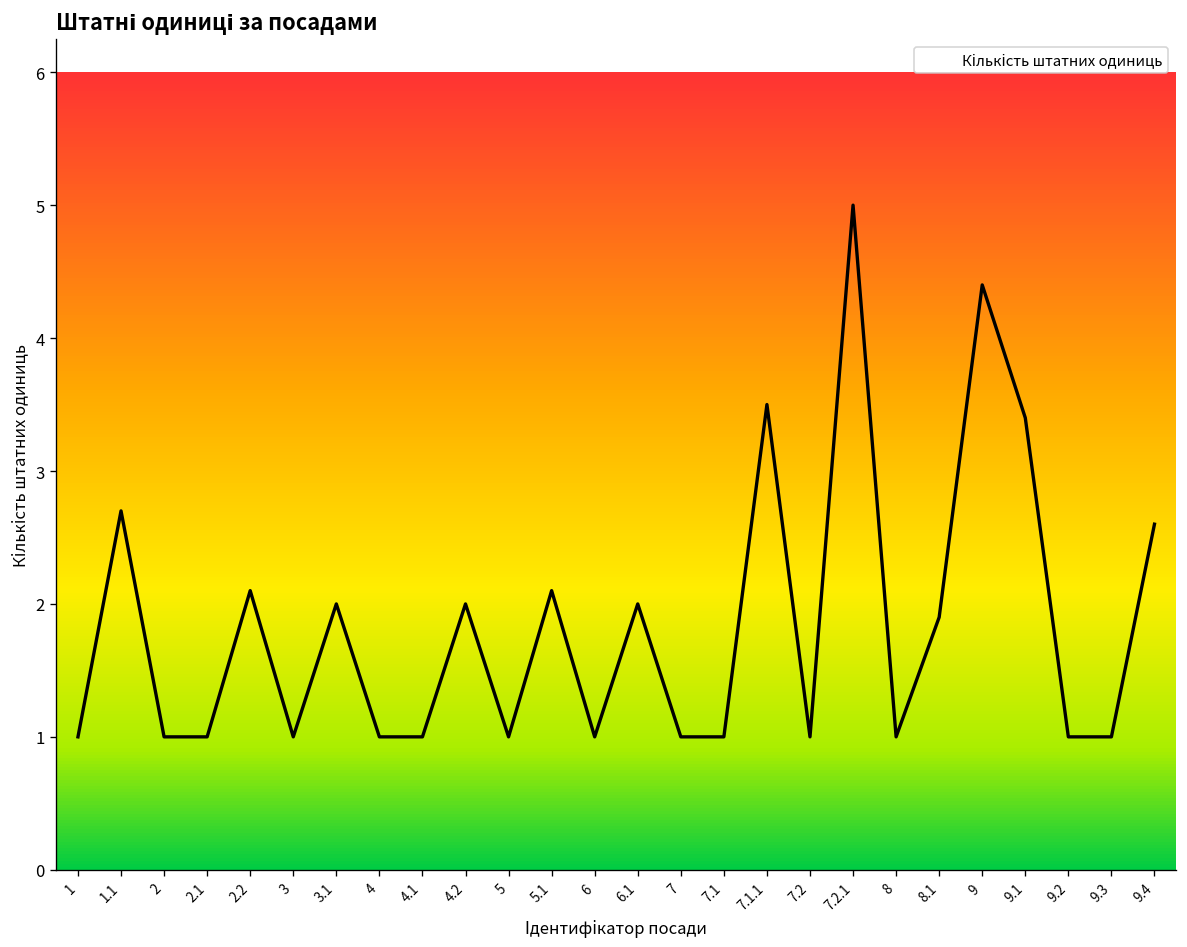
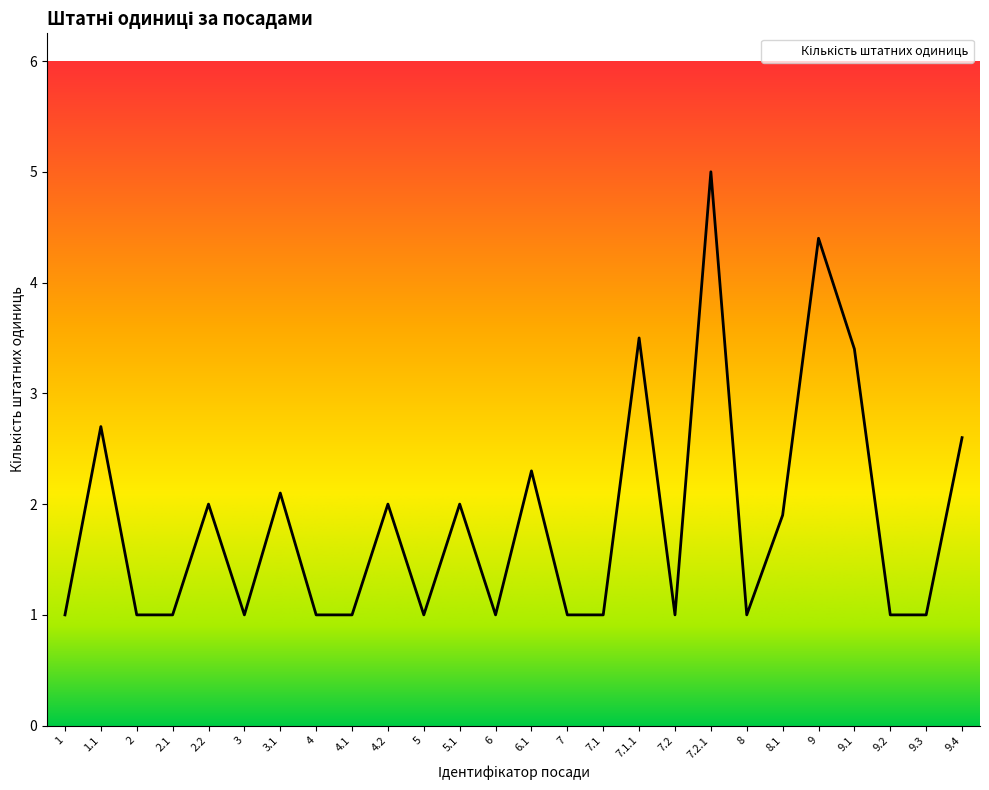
2.2: 2.1 -> 2.0
3.1: 2.0 -> 2.1
5.1: 2.1 -> 2.0
6.1: 2.0 -> 2.3
